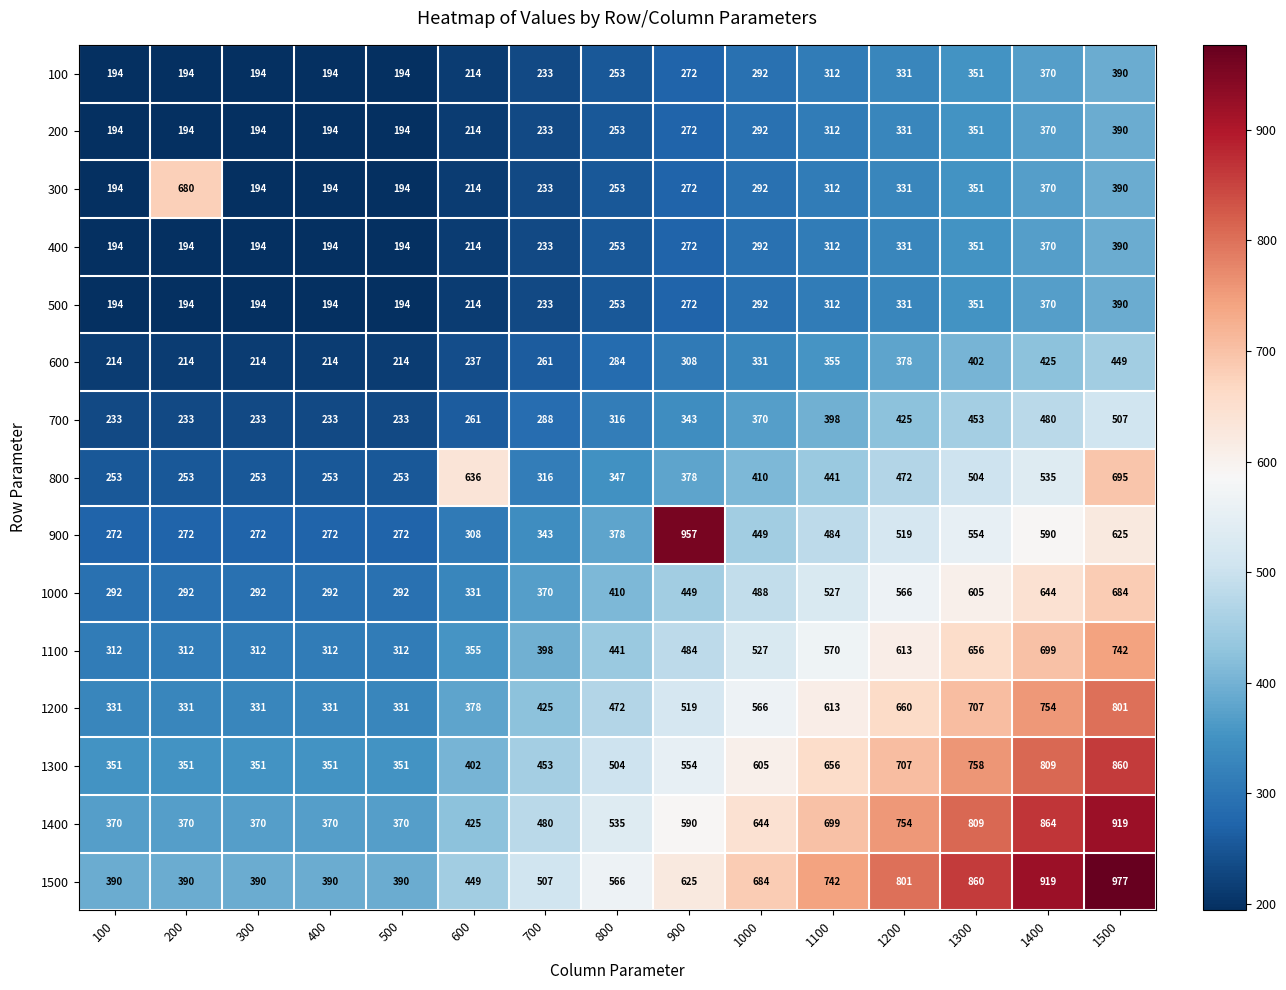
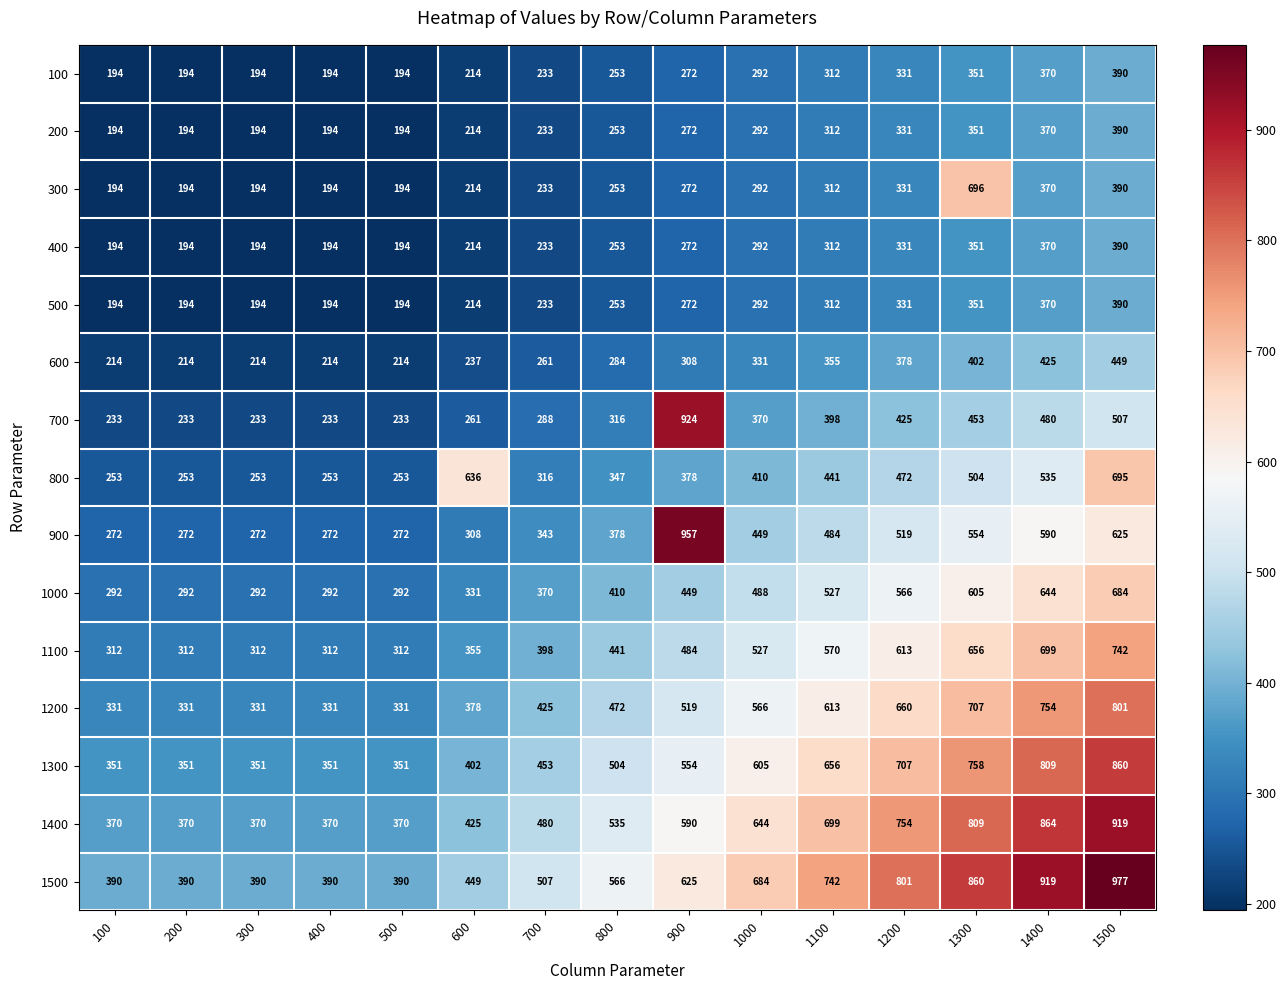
300, 200: 680 -> 194
300, 1300: 351 -> 696
700, 900: 343 -> 924
